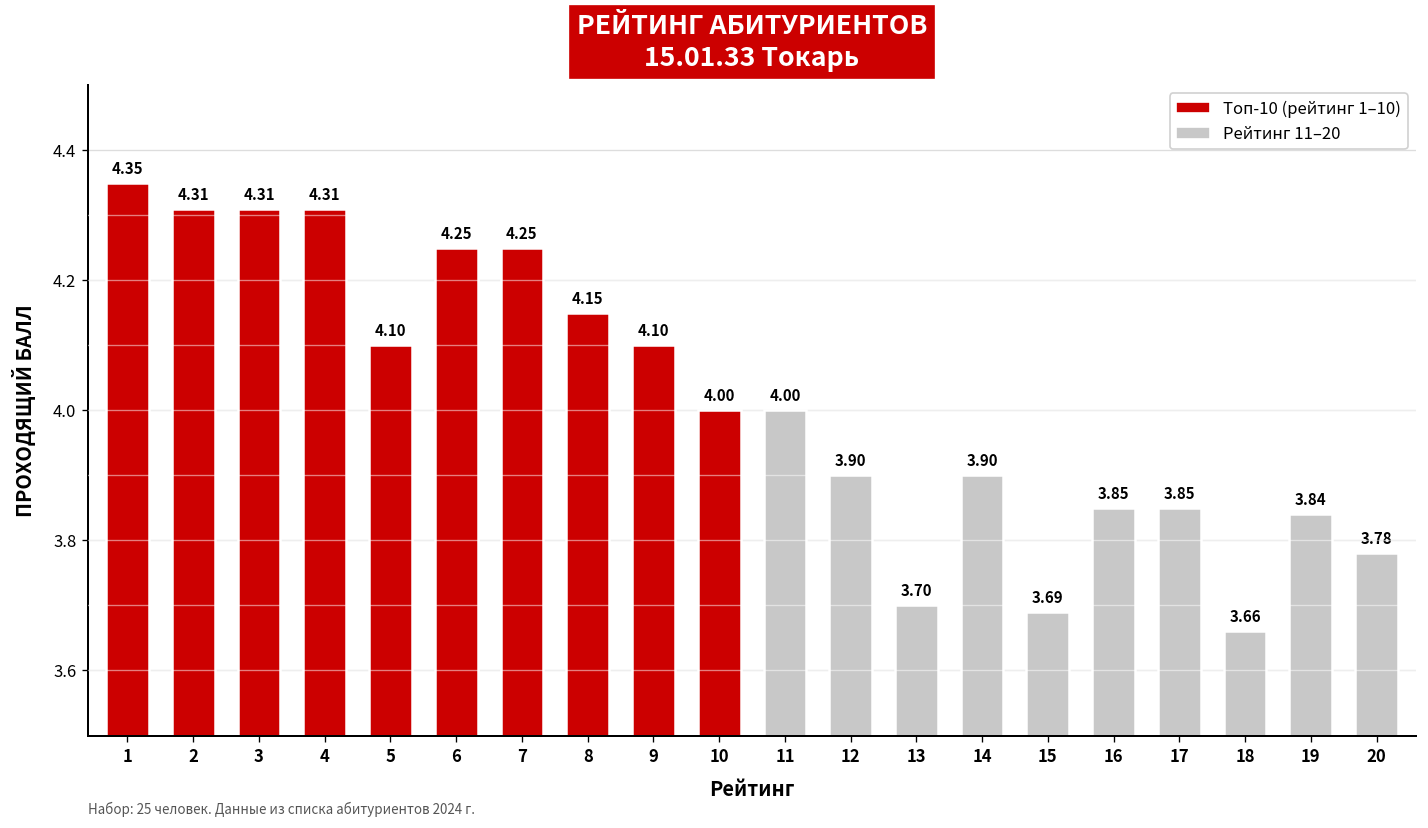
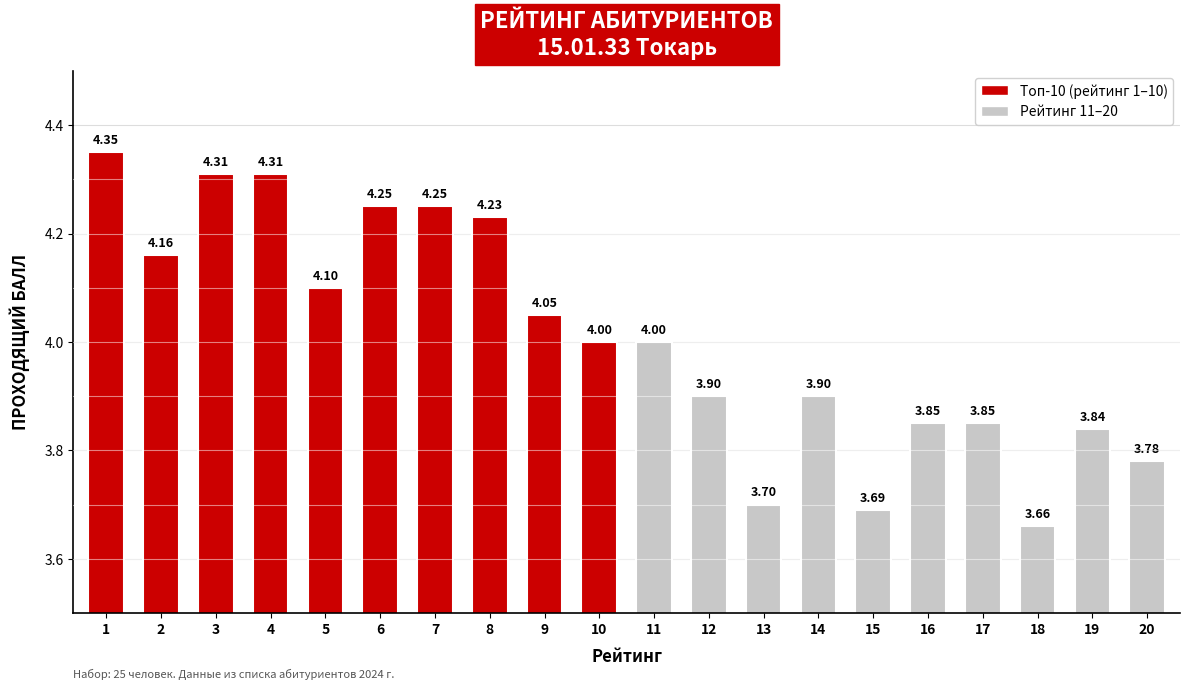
2: 4.31 -> 4.16
8: 4.15 -> 4.23
9: 4.10 -> 4.05
